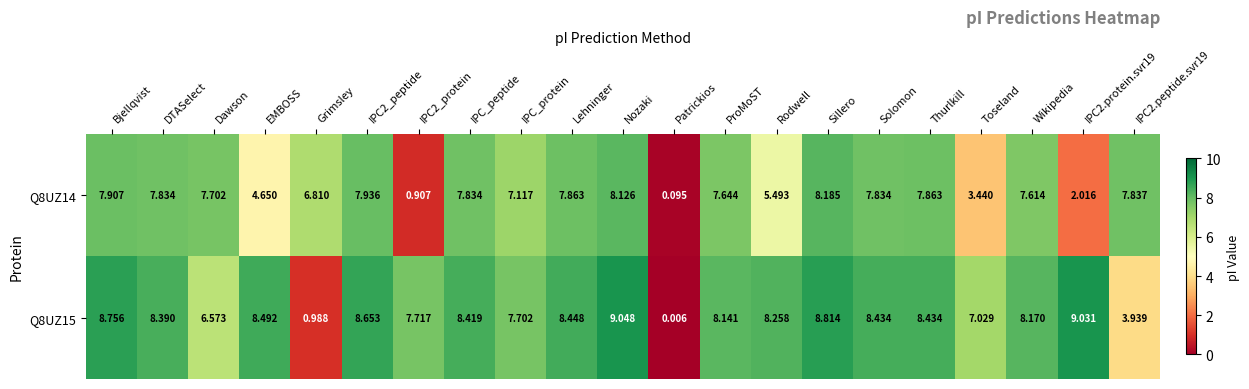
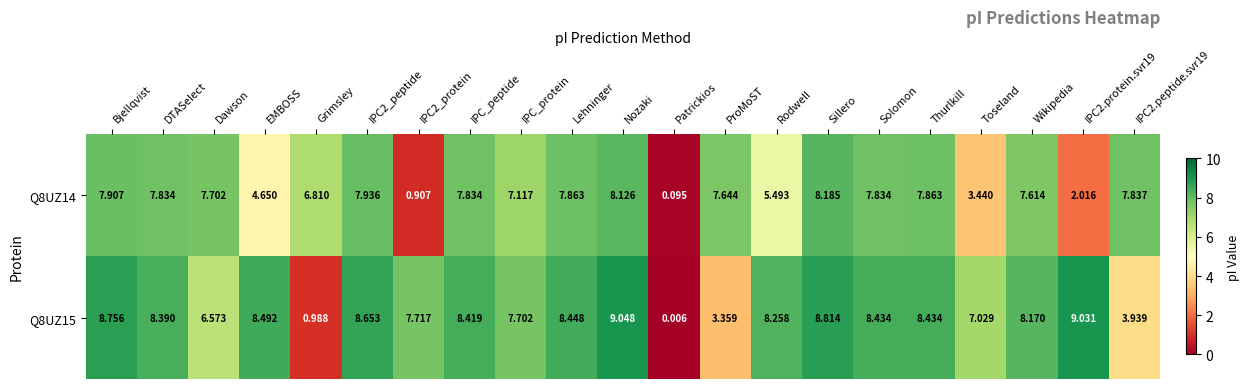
Q8UZ15, ProMoST: 8.141 -> 3.359
